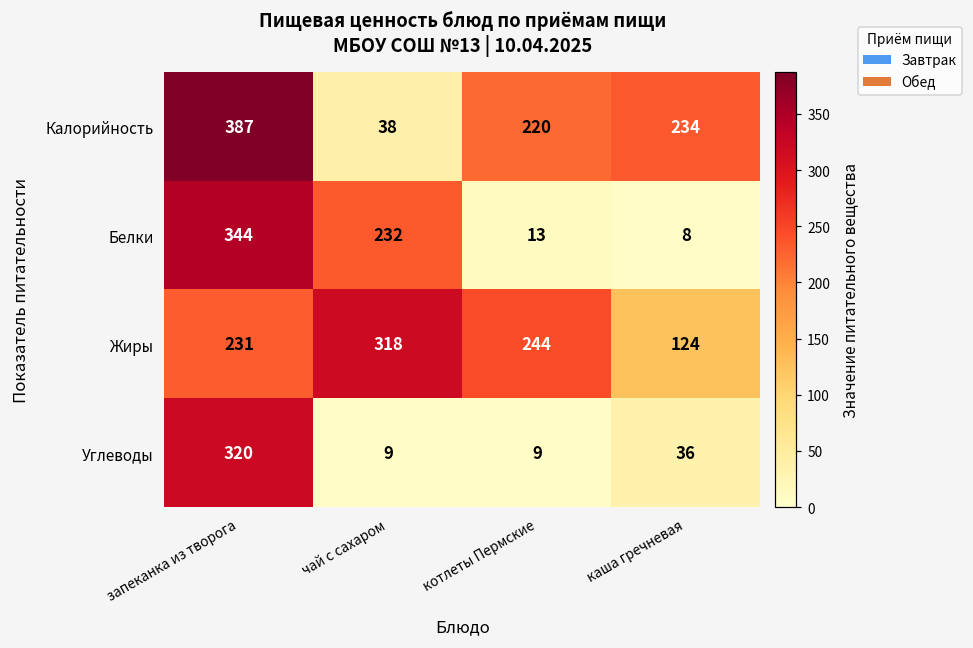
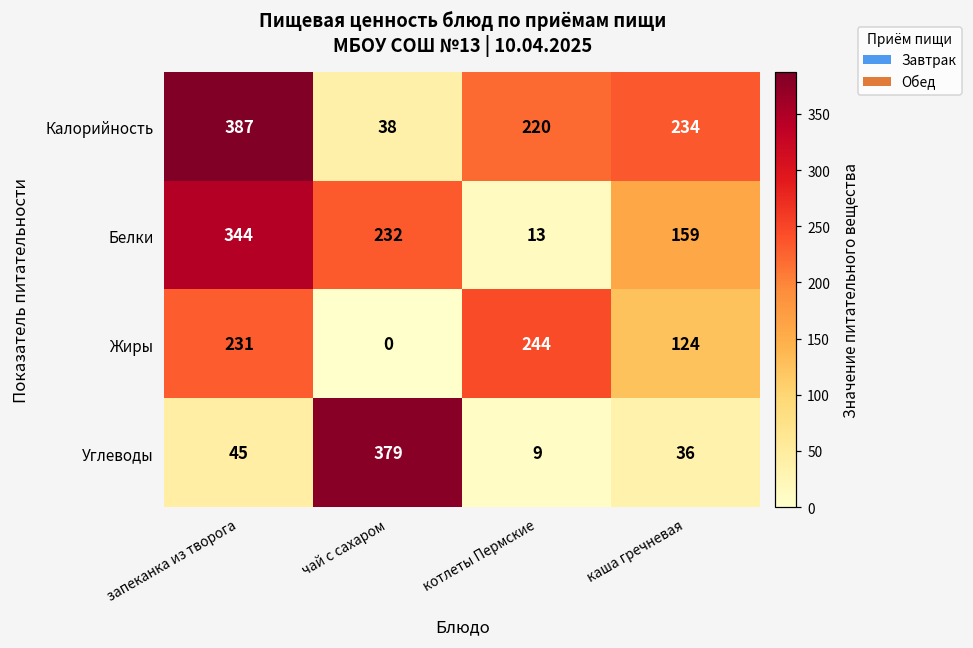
Белки, каша гречневая: 8 -> 159
Жиры, чай с сахаром: 318 -> 0
Углеводы, запеканка из творога: 320 -> 45
Углеводы, чай с сахаром: 9 -> 379
